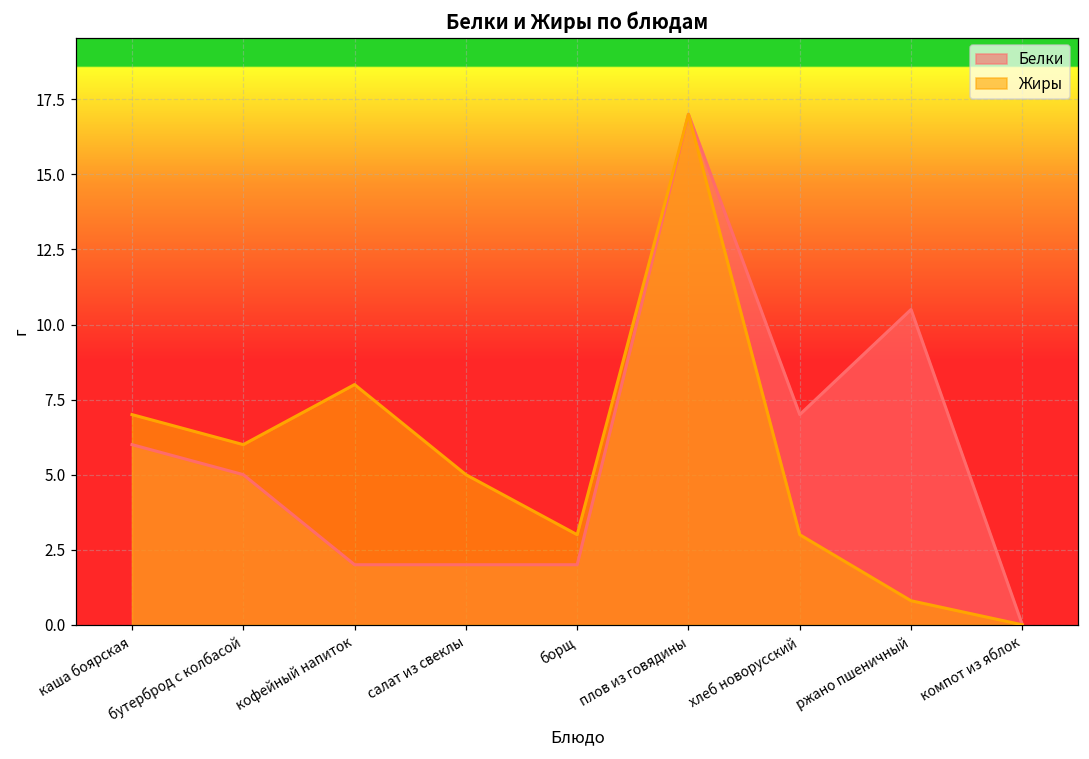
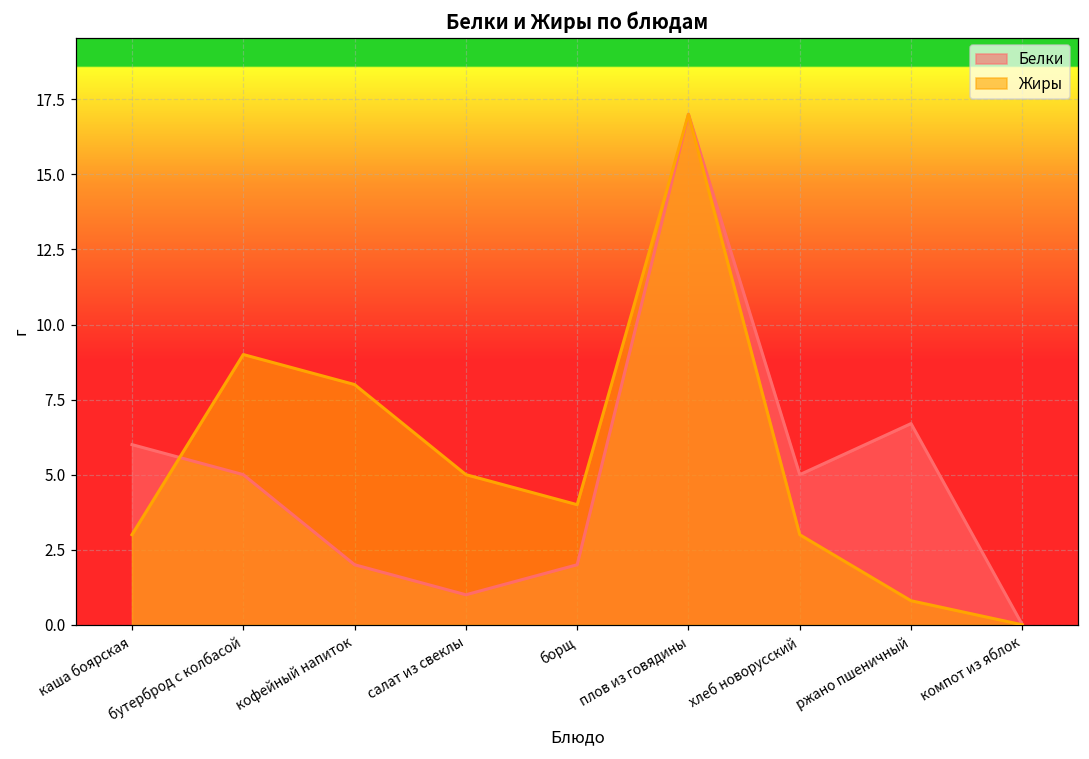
Жиры, каша боярская: 7 -> 3
Жиры, бутерброд с колбасой: 6 -> 9
Белки, салат из свеклы: 2 -> 1
Жиры, борщ: 3 -> 4
Белки, хлеб новорусский: 7 -> 5
Белки, ржано пшеничный: 10.5 -> 6.7
